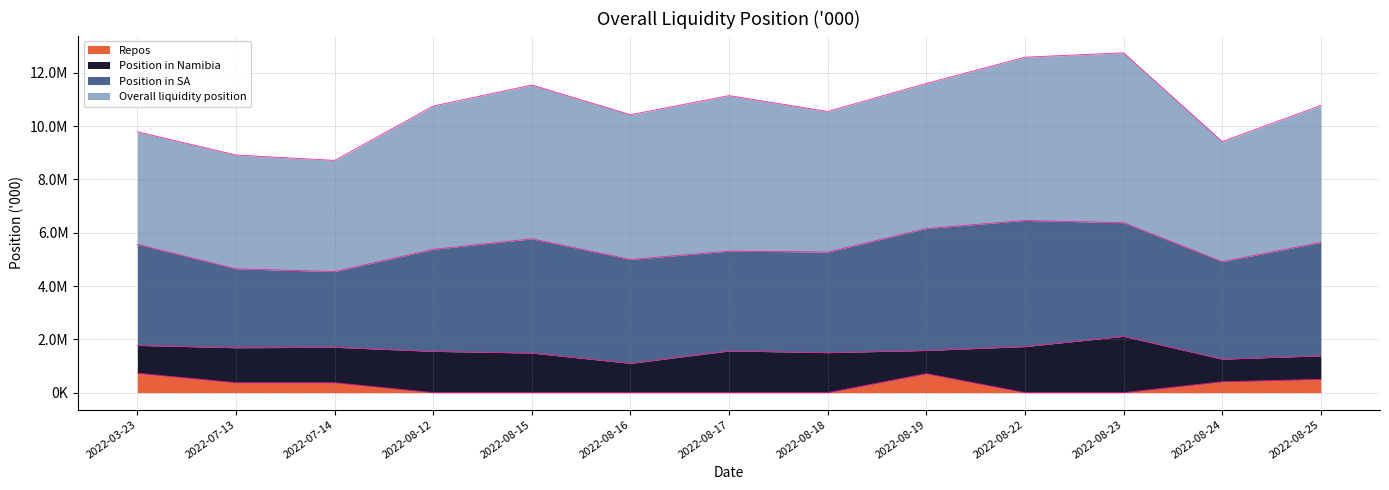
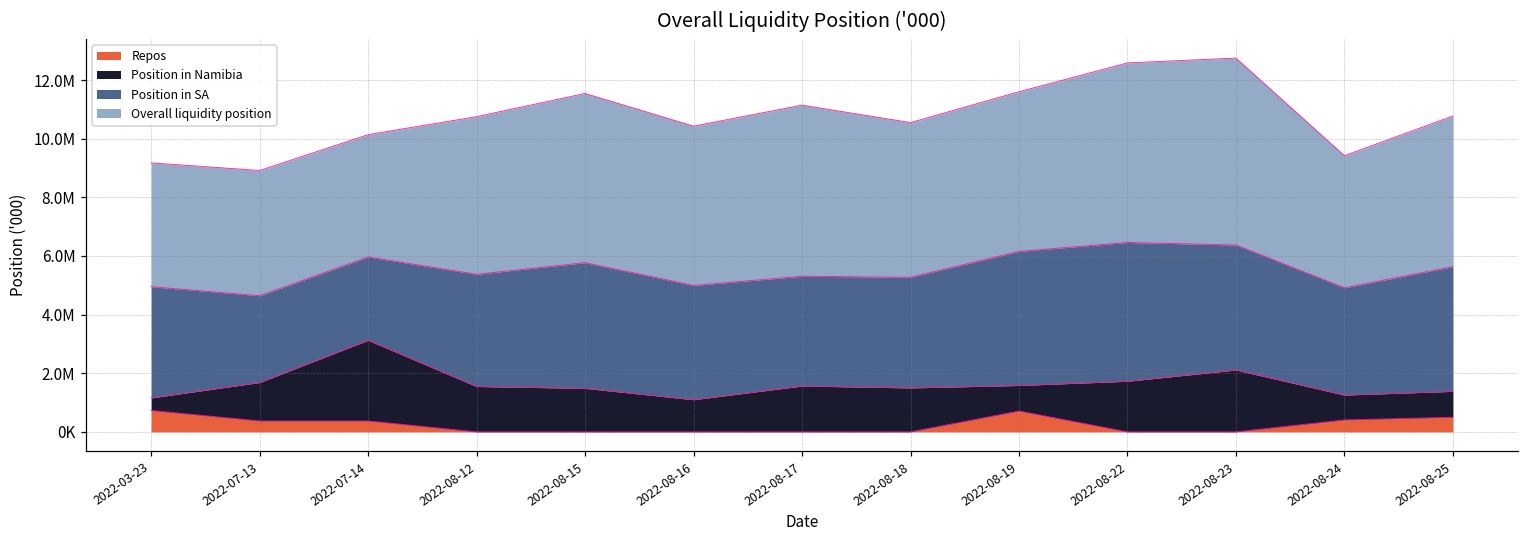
Position in Namibia, 2022-03-23: 1000000 -> 400000
Position in Namibia, 2022-07-14: 1300000 -> 2800000
